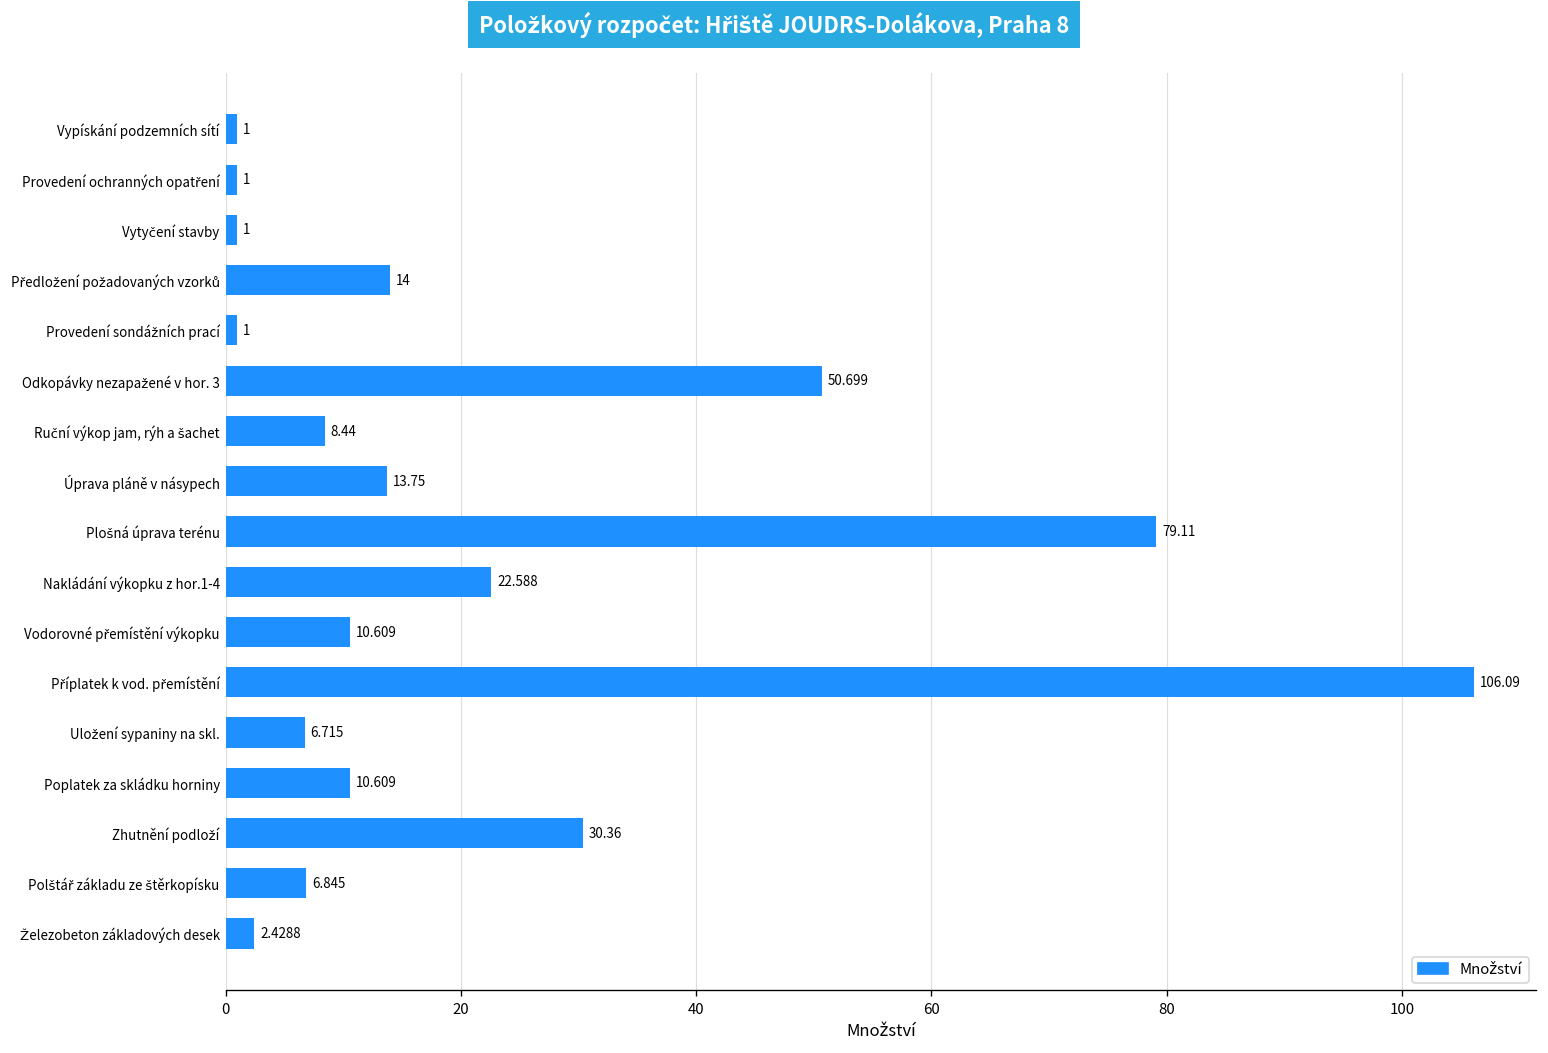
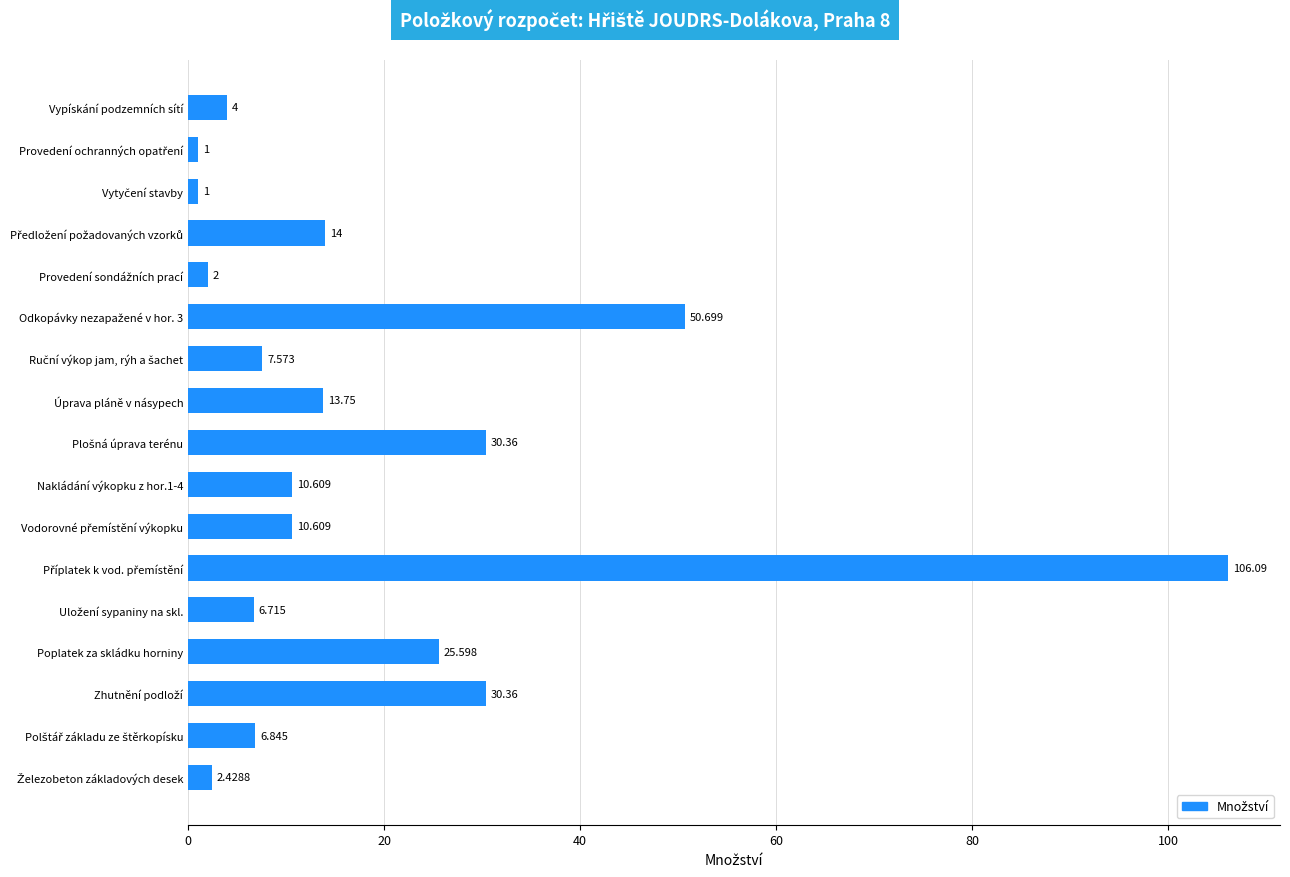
Vypískání podzemních sítí: 1 -> 4
Provedení sondážních prací: 1 -> 2
Ruční výkop jam, rýh a šachet: 8.44 -> 7.573
Plošná úprava terénu: 79.11 -> 30.36
Nakládání výkopku z hor.1-4: 22.588 -> 10.609
Poplatek za skládku horniny: 10.609 -> 25.598
